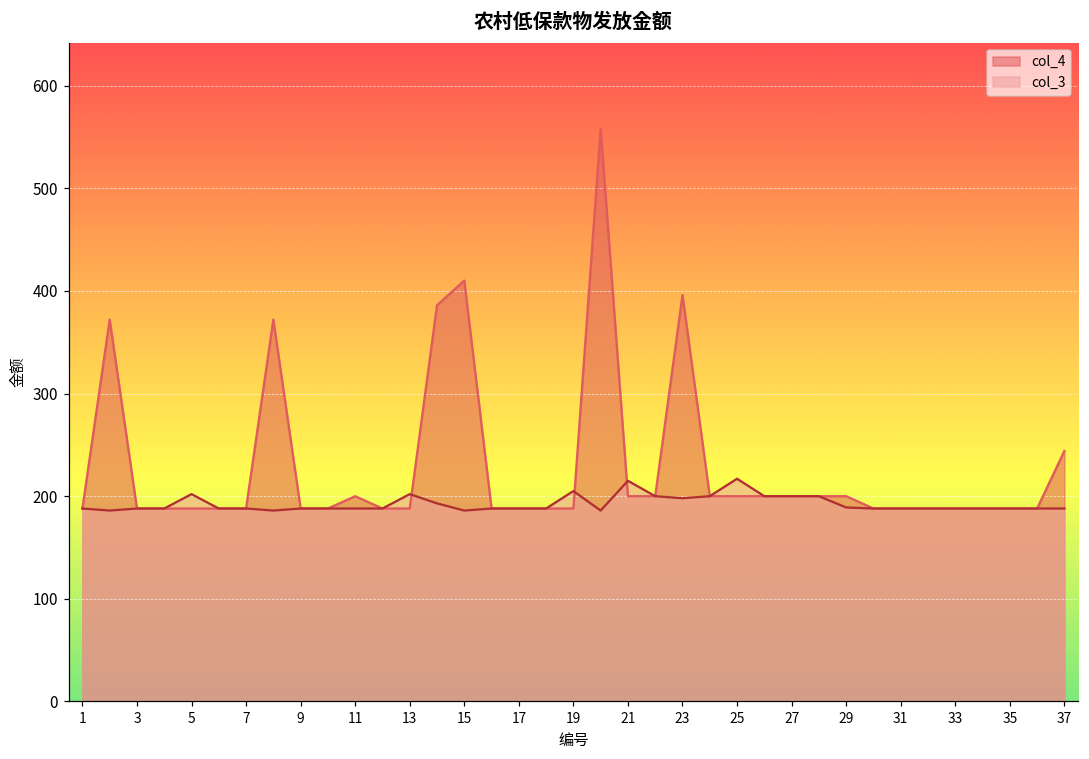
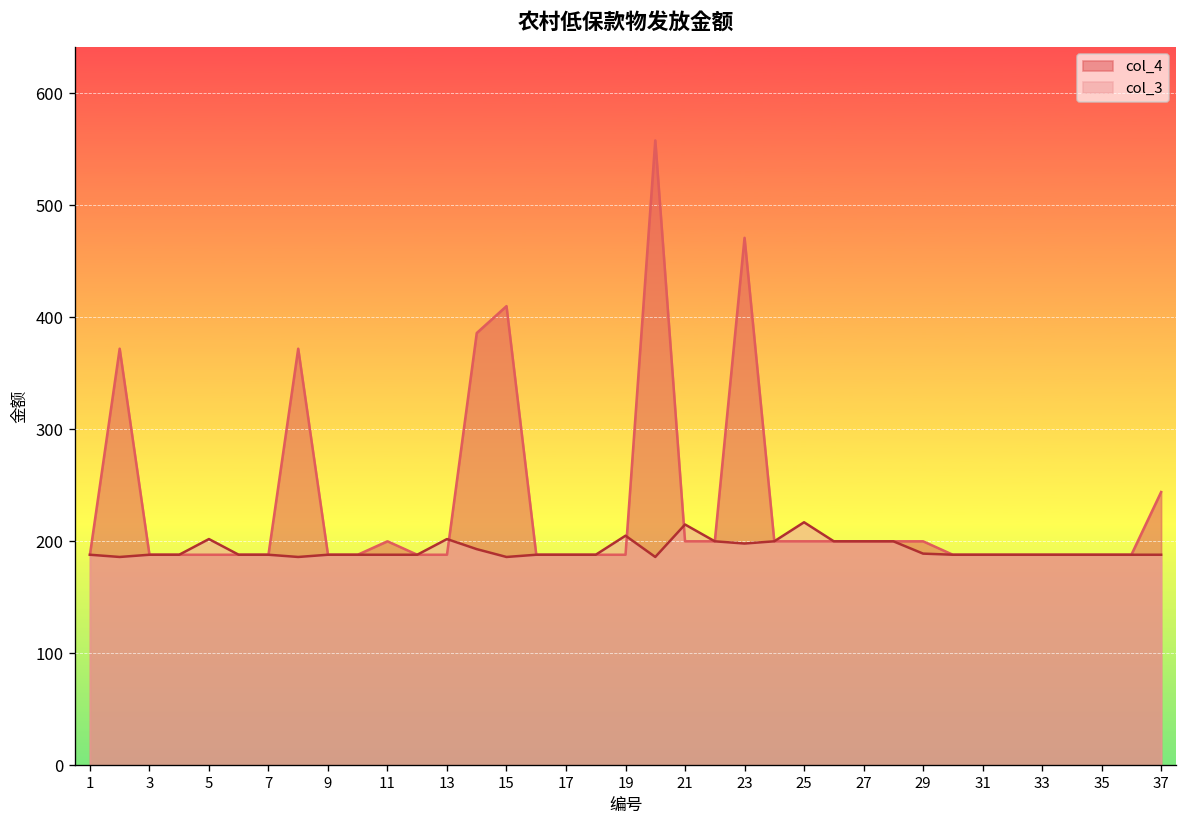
col_4, 23: 400 -> 470
